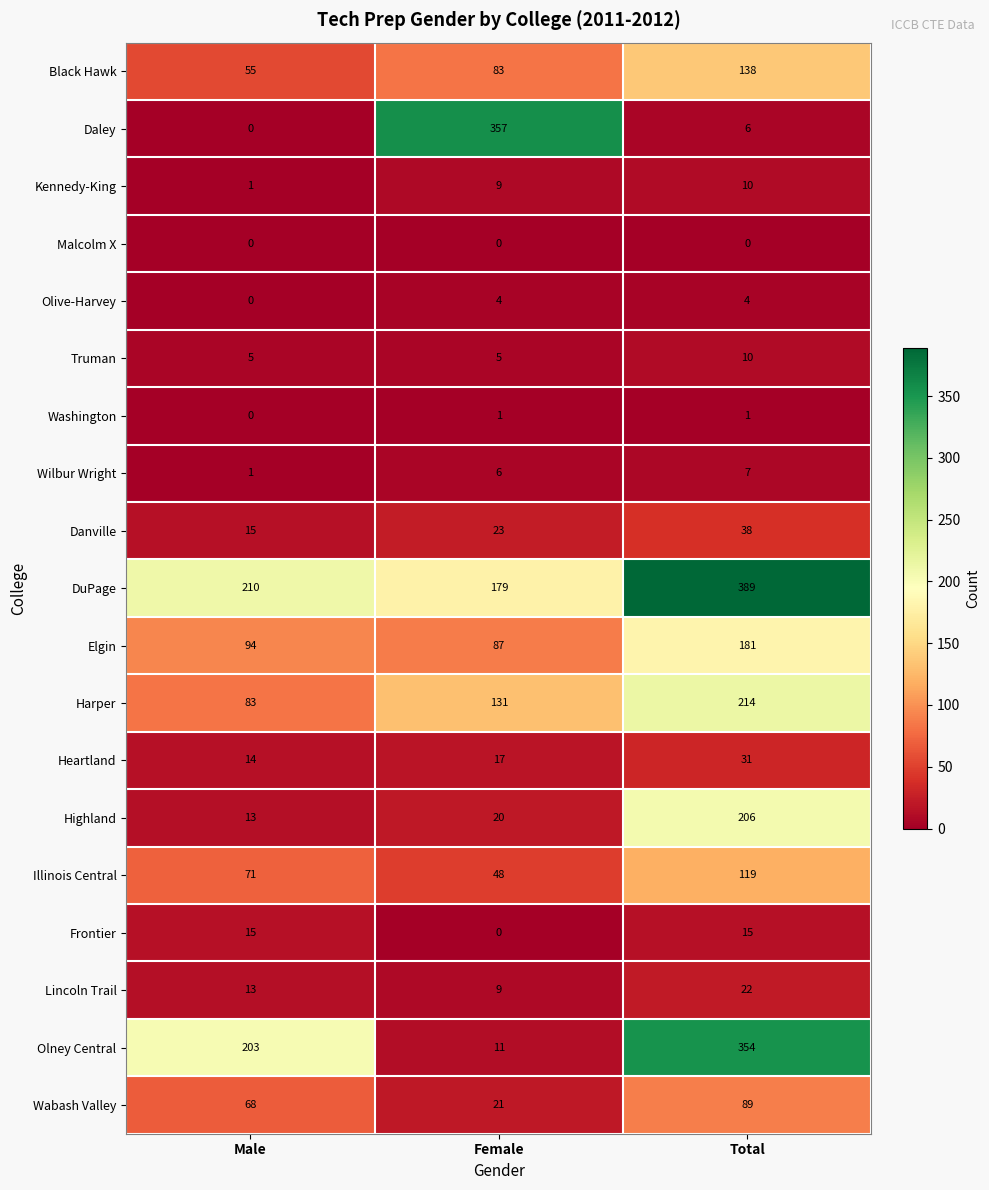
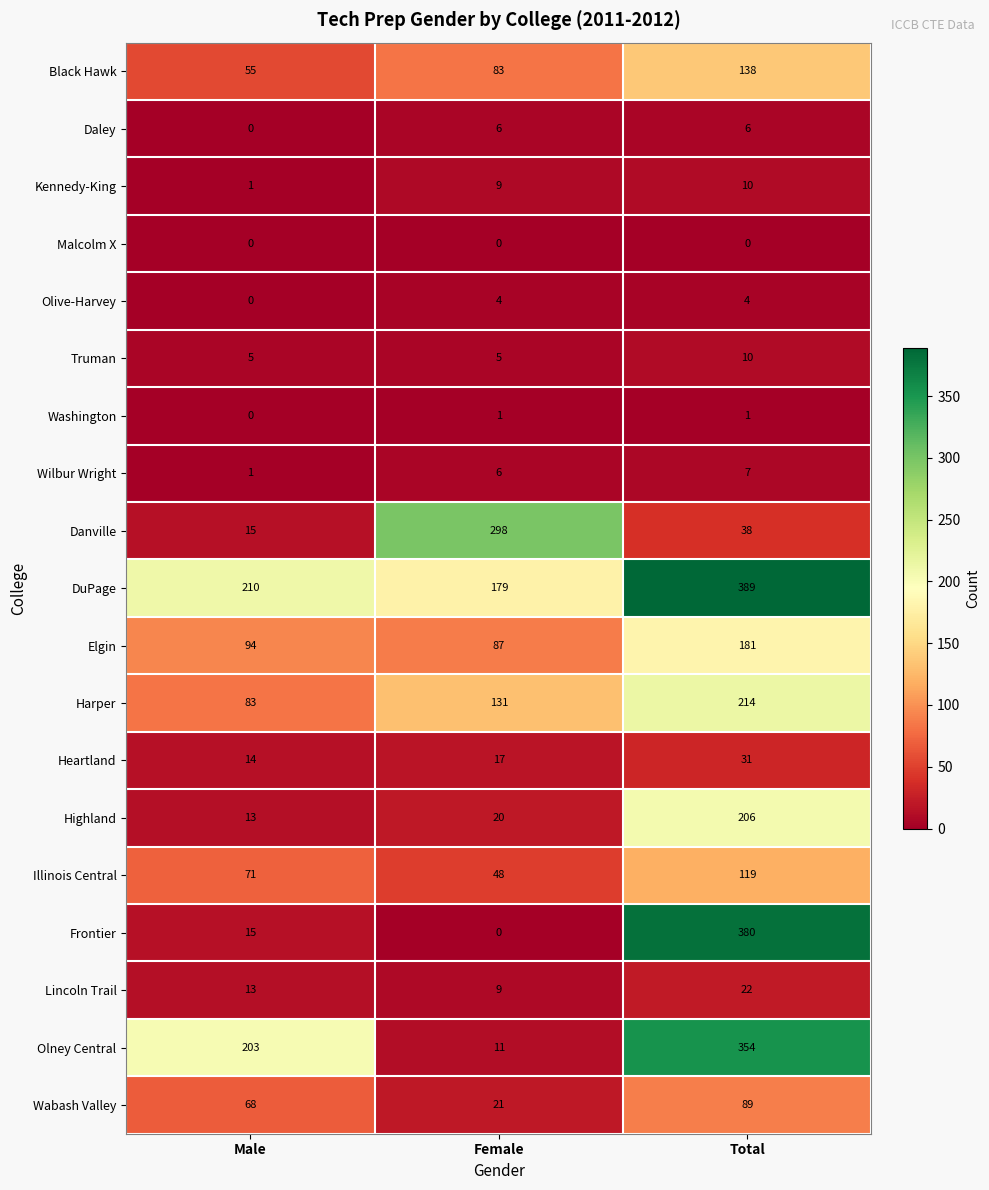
Daley, Female: 357 -> 6
Danville, Female: 23 -> 298
Frontier, Total: 15 -> 380
